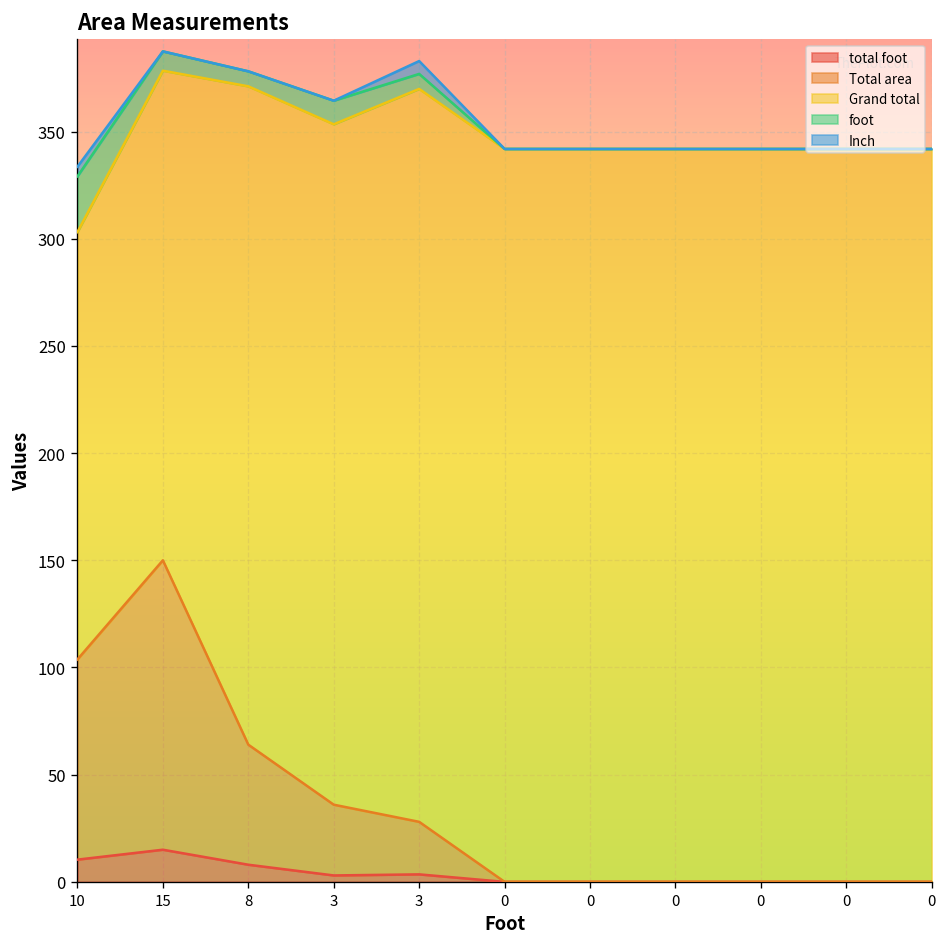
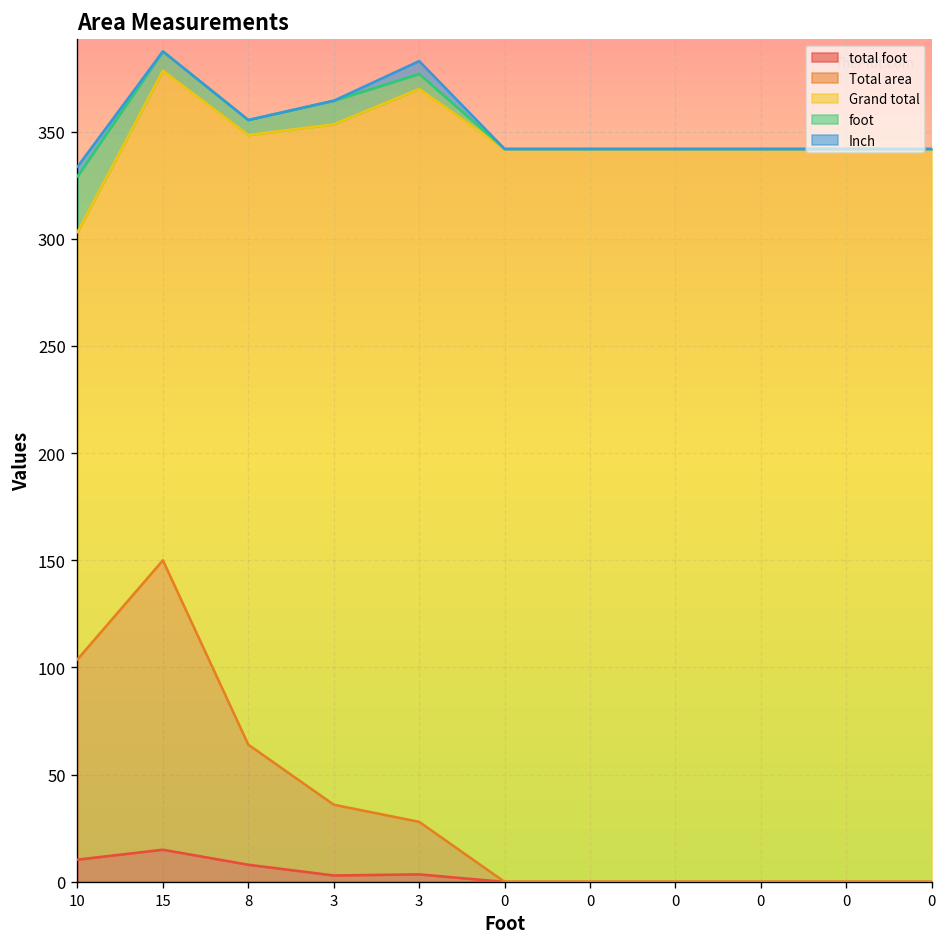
Grand total, 8: 307 -> 284
